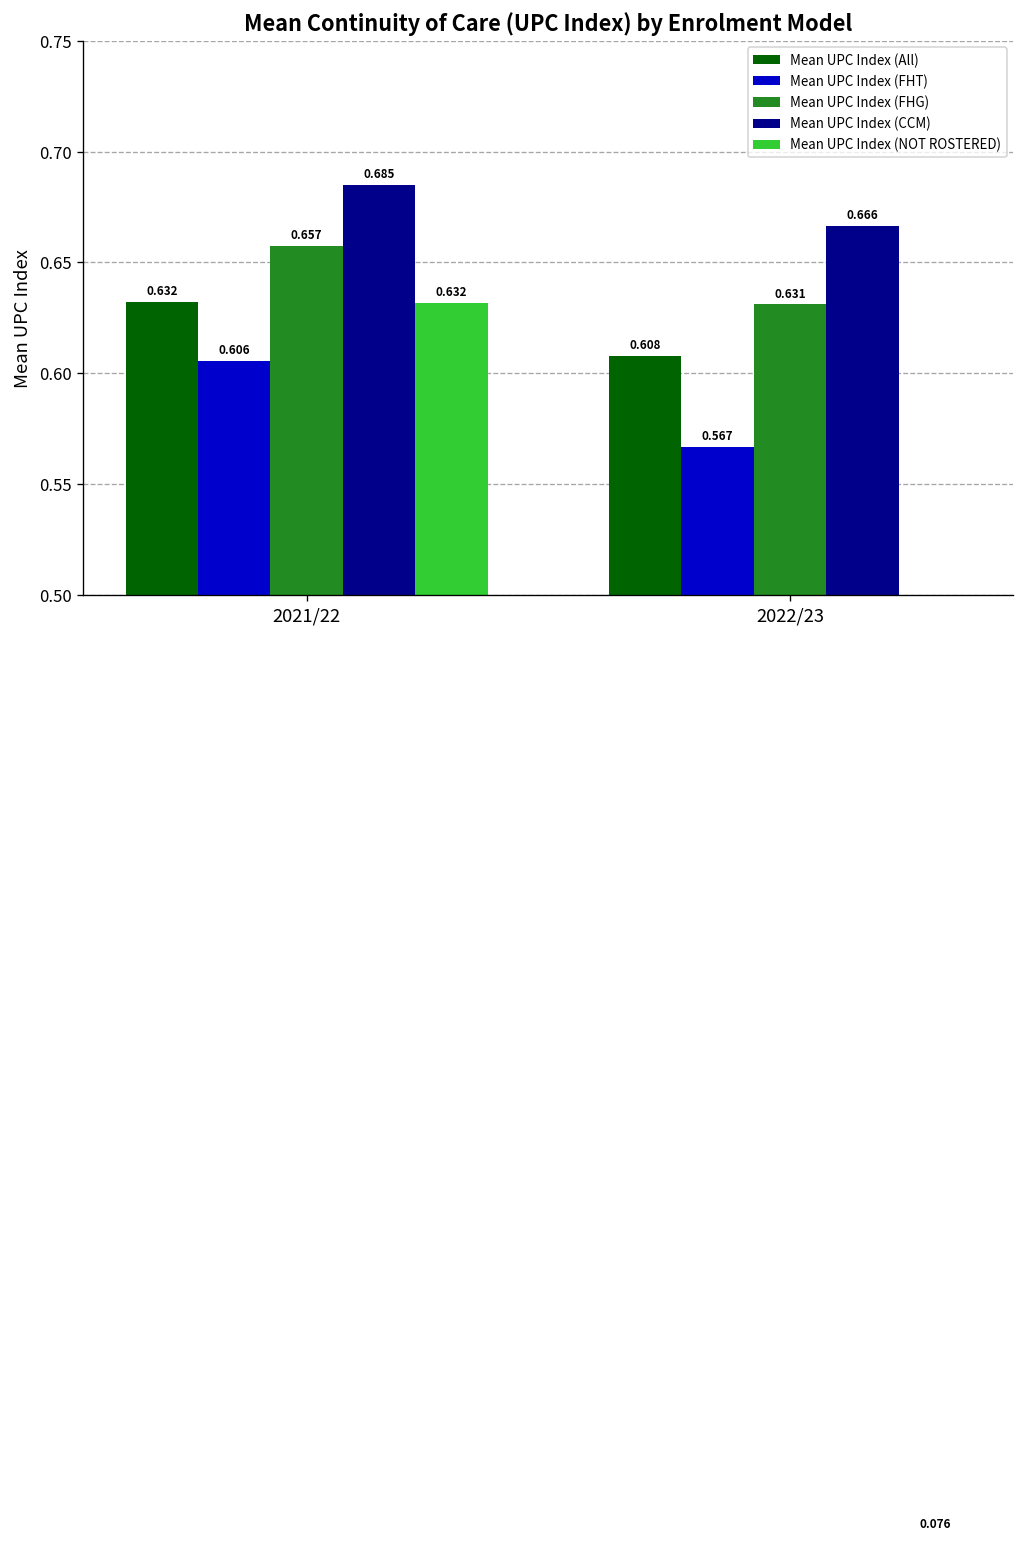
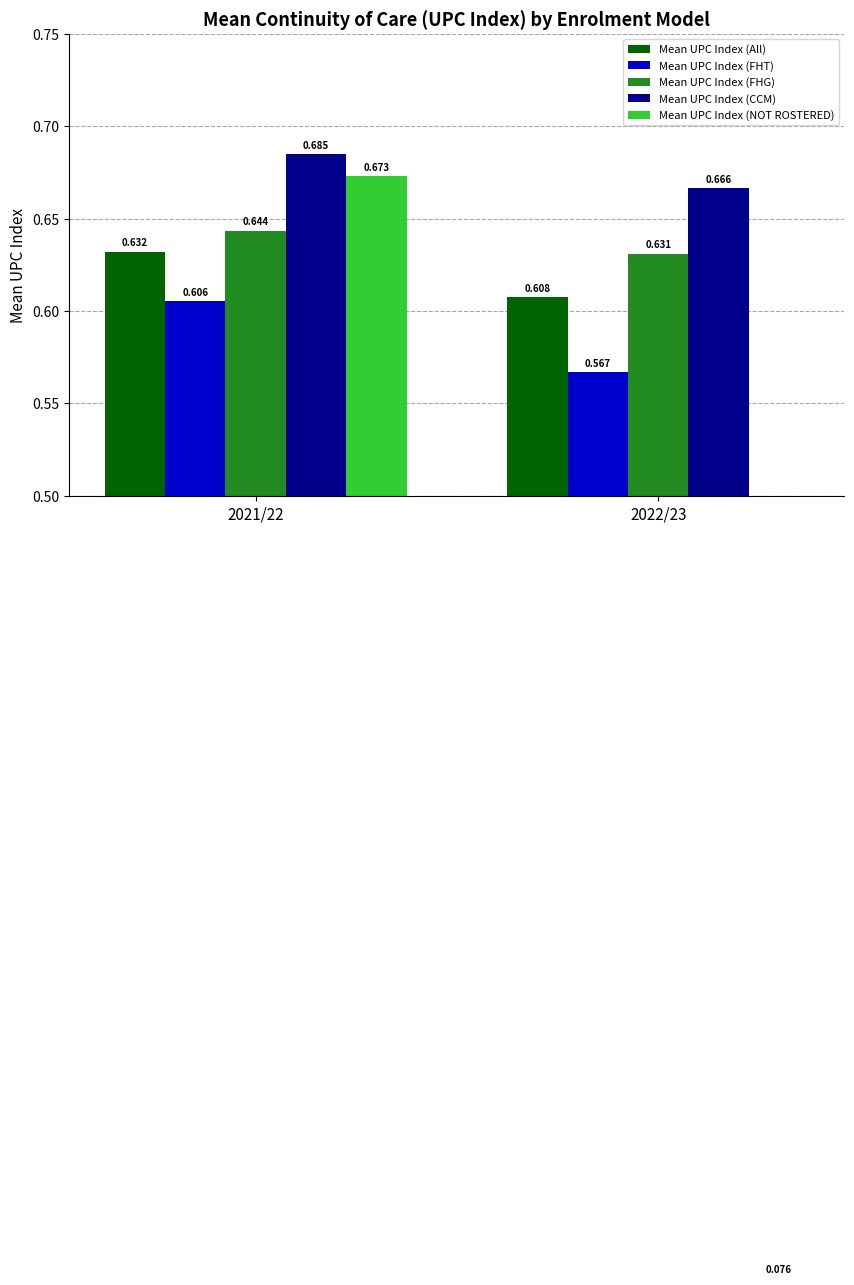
Mean UPC Index (FHG), 2021/22: 0.657 -> 0.644
Mean UPC Index (NOT ROSTERED), 2021/22: 0.632 -> 0.673
